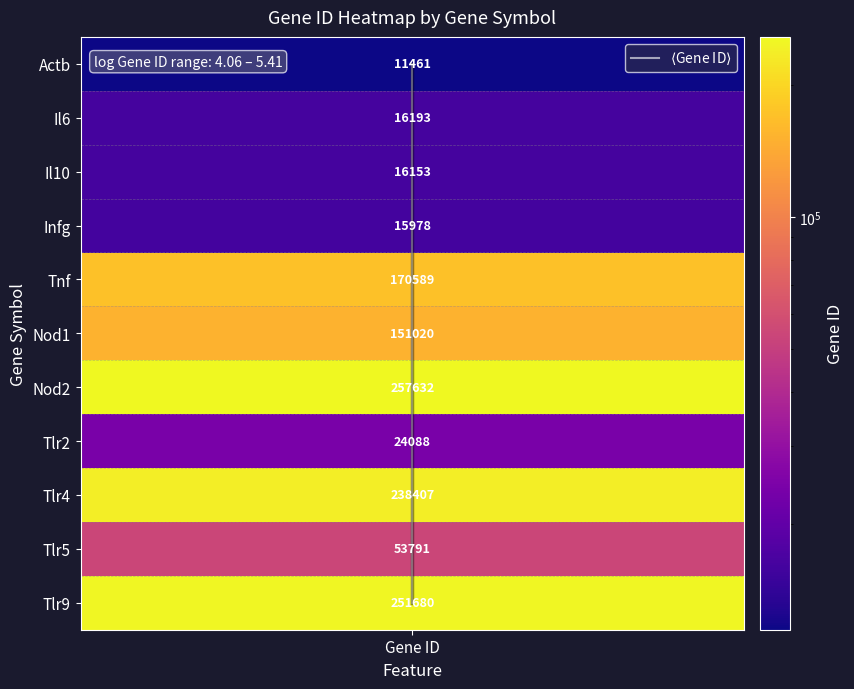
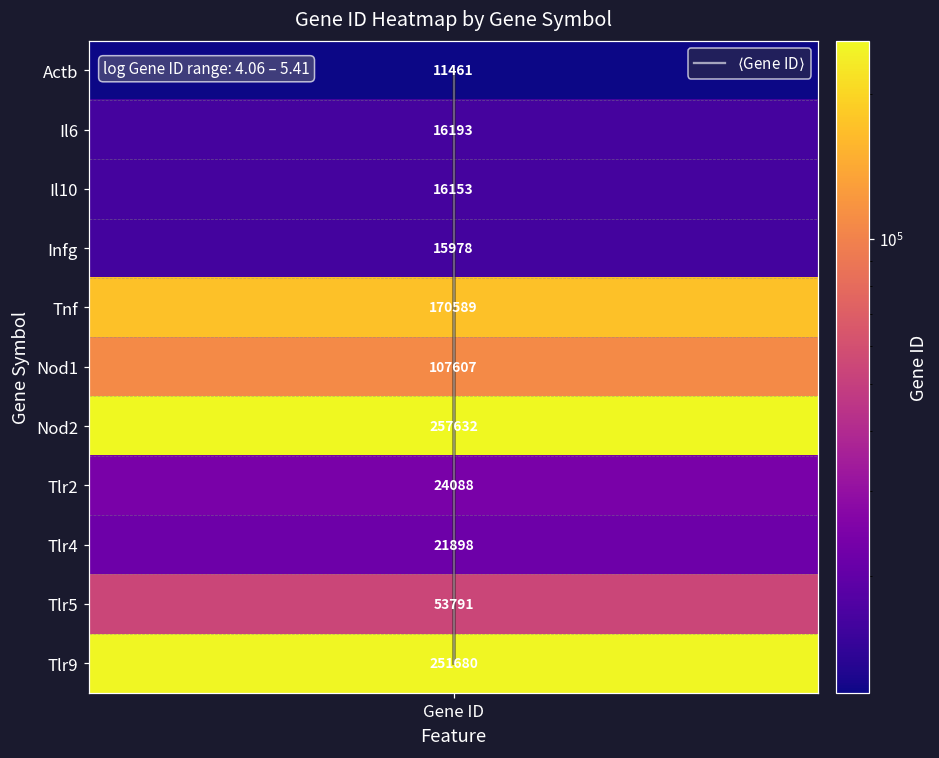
Nod1, Gene ID: 151020 -> 107607
Tlr4, Gene ID: 238407 -> 21898
